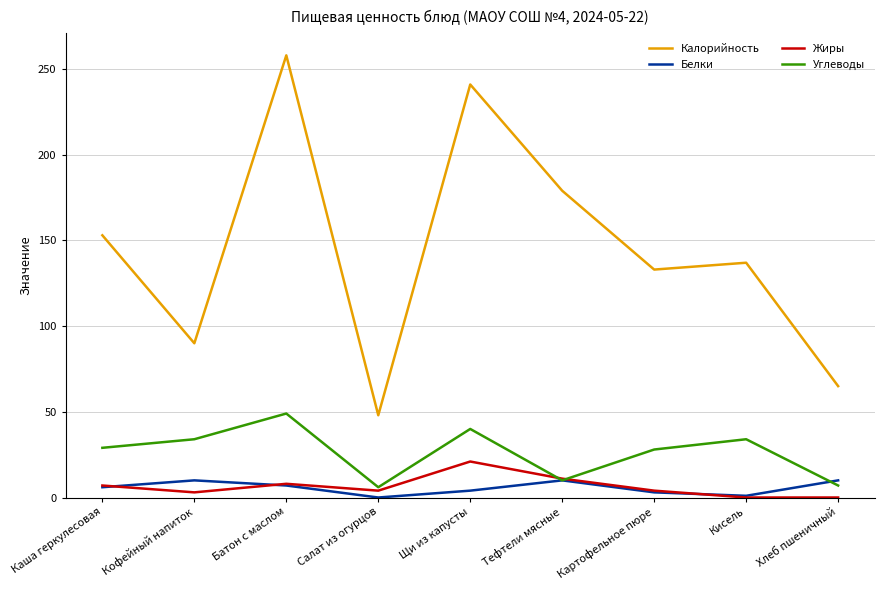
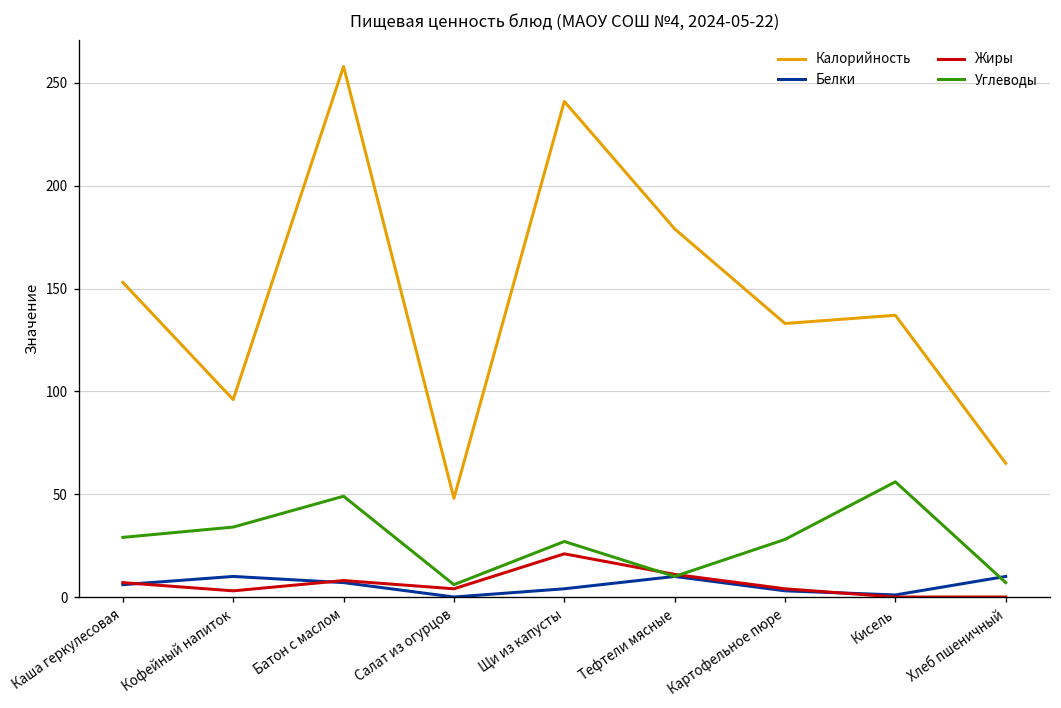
Калорийность, Кофейный напиток: 90 -> 96
Углеводы, Щи из капусты: 40 -> 27
Углеводы, Кисель: 34 -> 56
